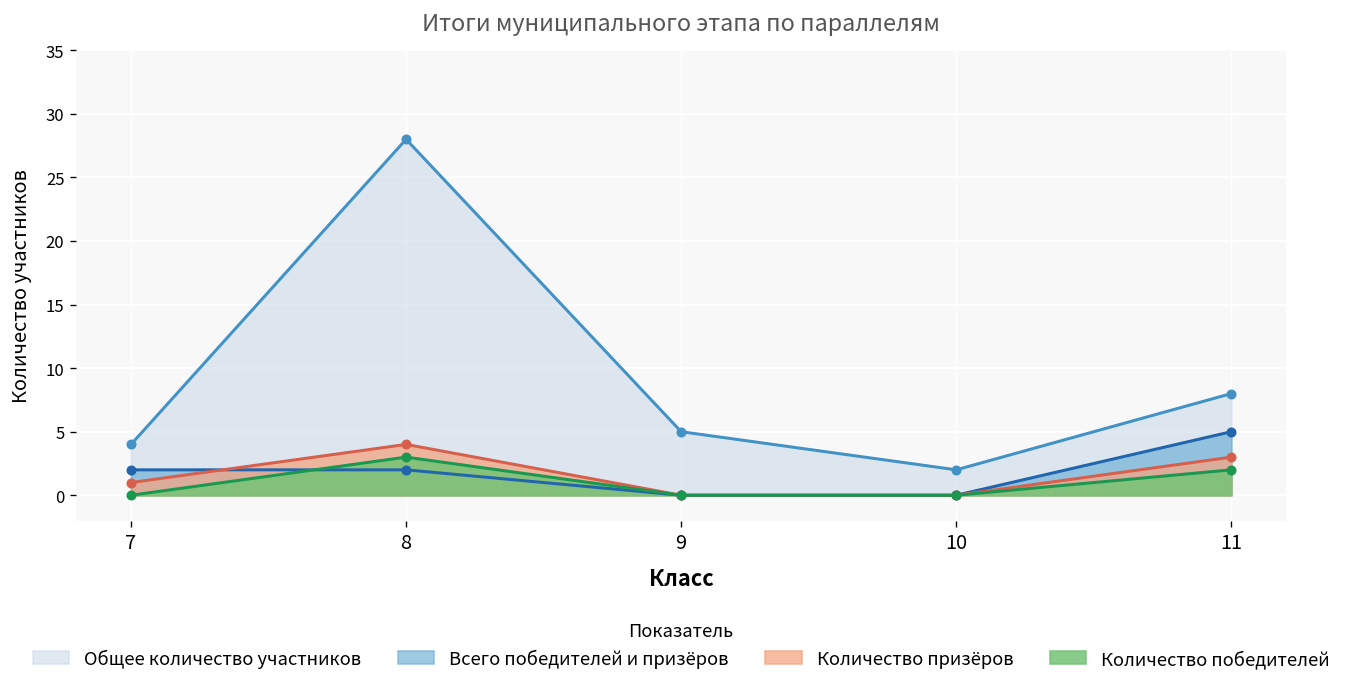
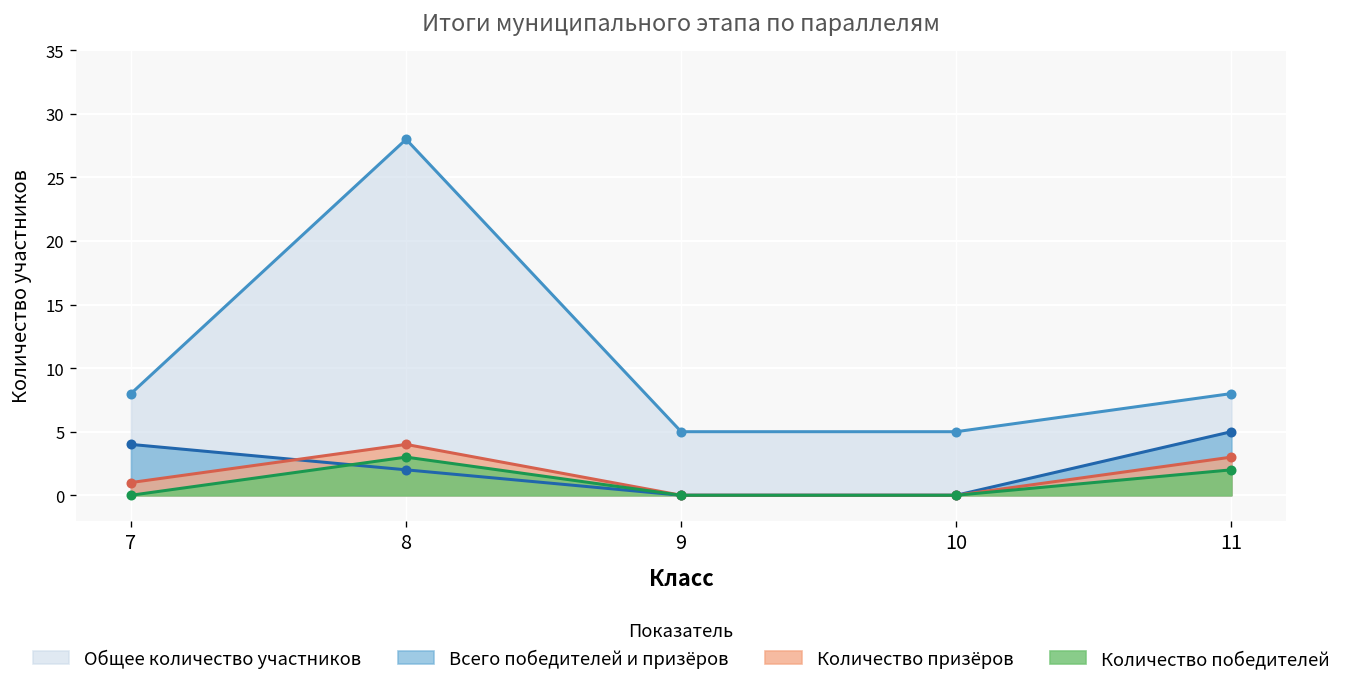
Общее количество участников, 7: 4 -> 8
Всего победителей и призёров, 7: 2 -> 4
Общее количество участников, 10: 2 -> 5
